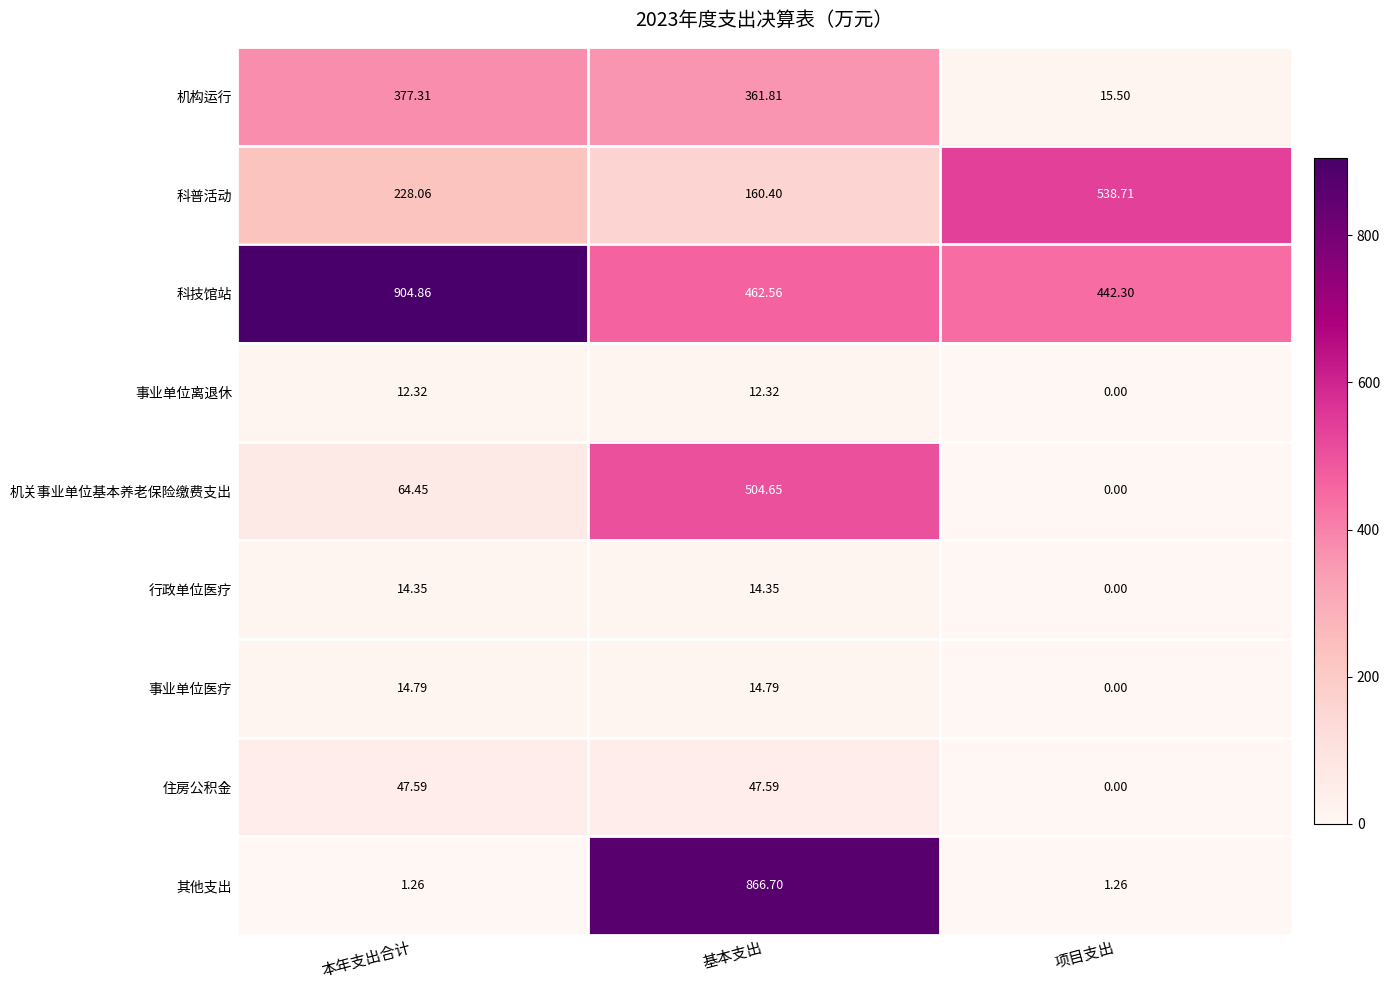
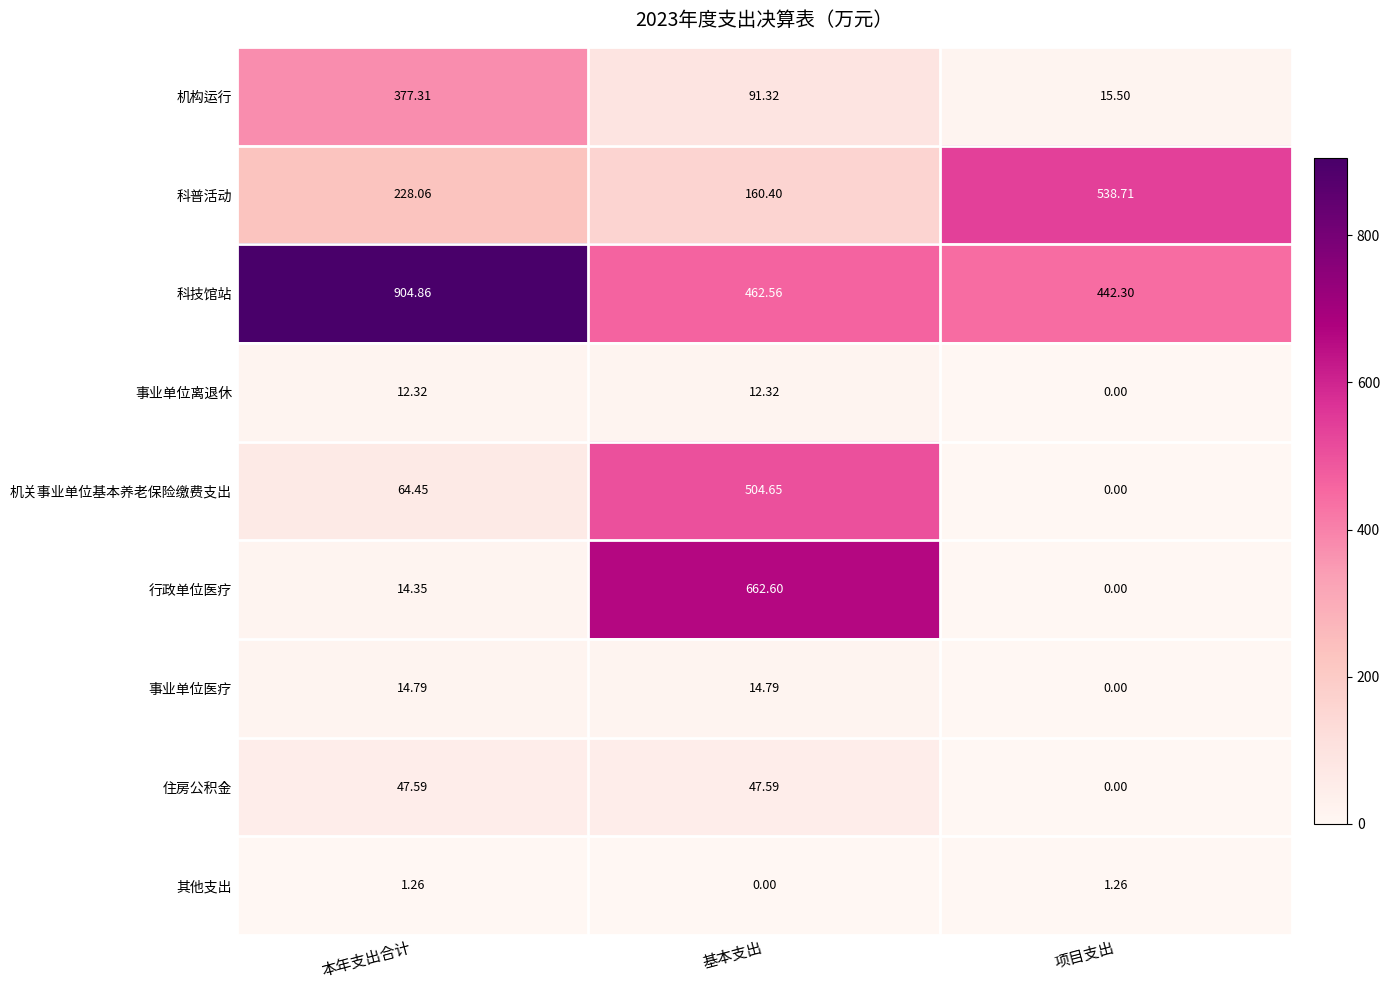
机构运行, 基本支出: 361.81 -> 91.32
行政单位医疗, 基本支出: 14.35 -> 662.60
其他支出, 基本支出: 866.70 -> 0.00
